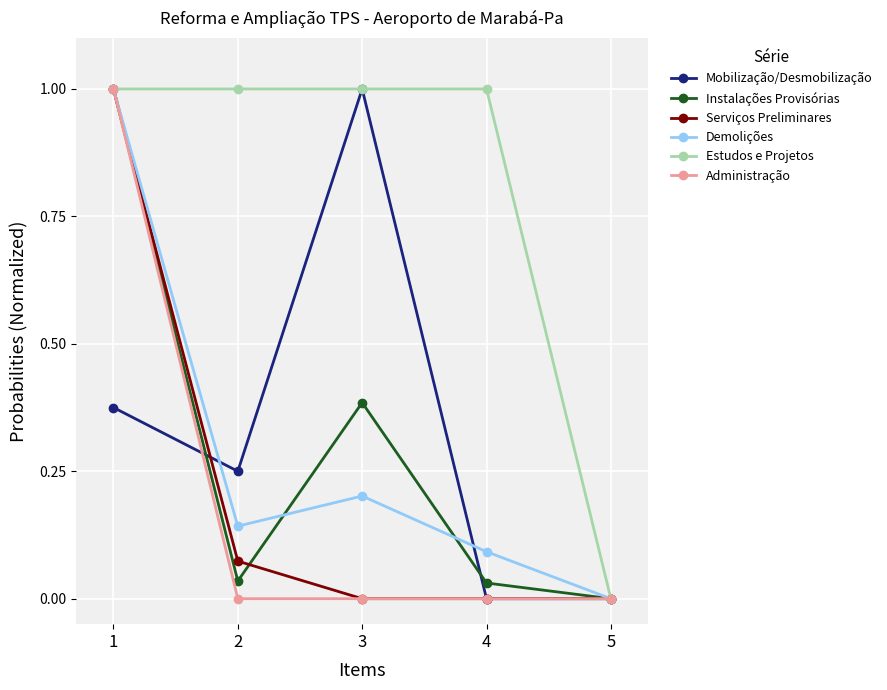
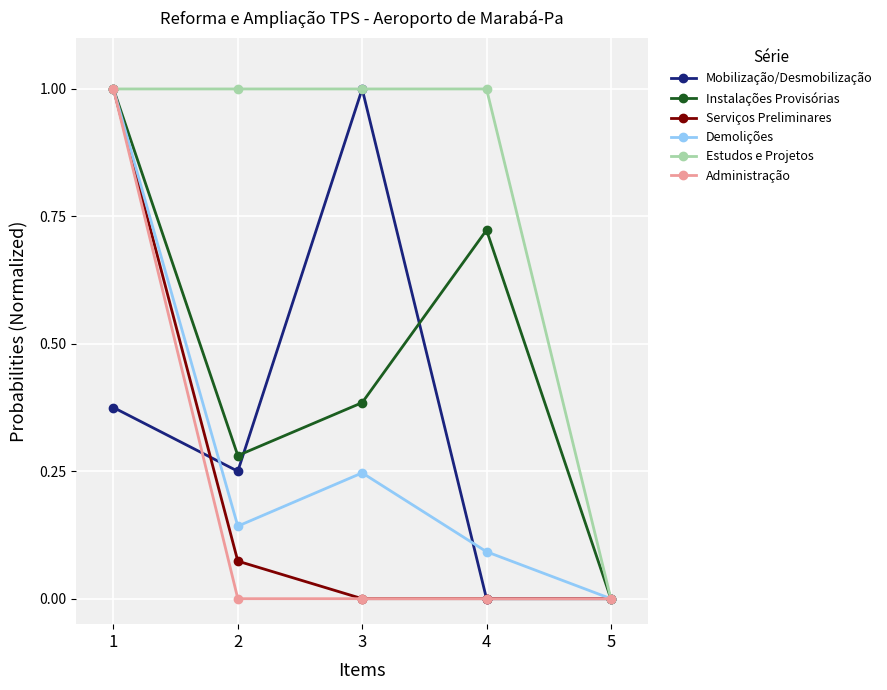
Instalações Provisórias, 2: 0.03 -> 0.28
Demolições, 3: 0.20 -> 0.25
Instalações Provisórias, 4: 0.03 -> 0.72
